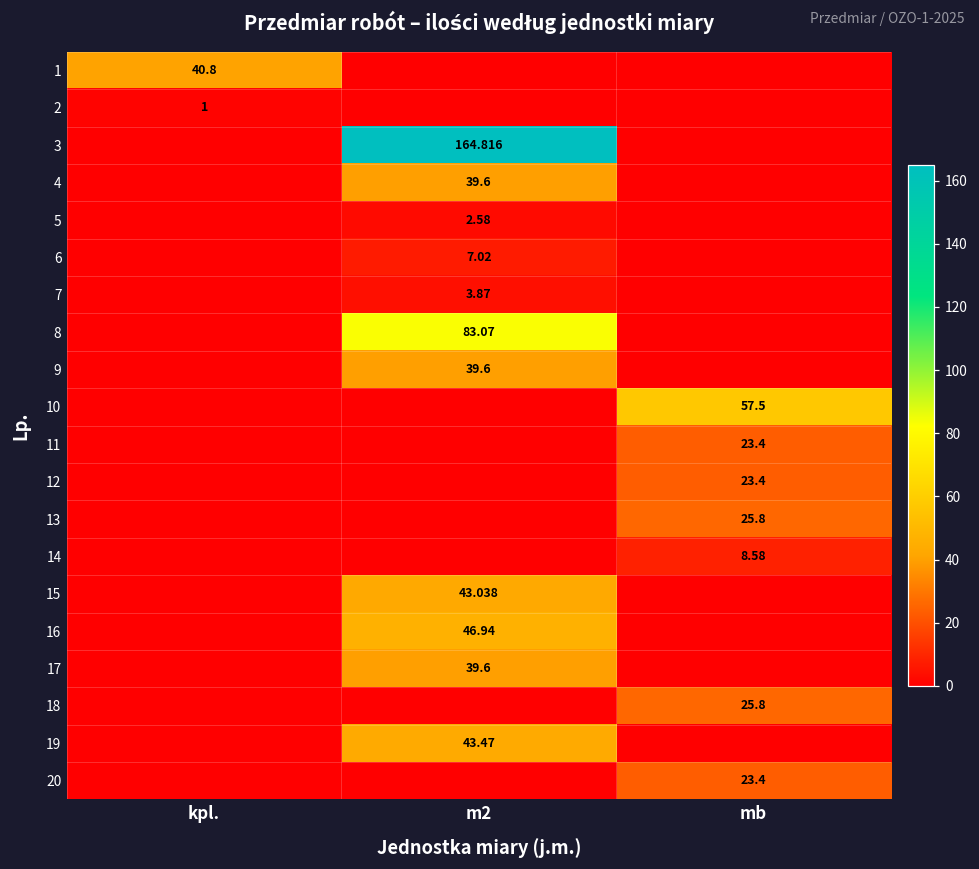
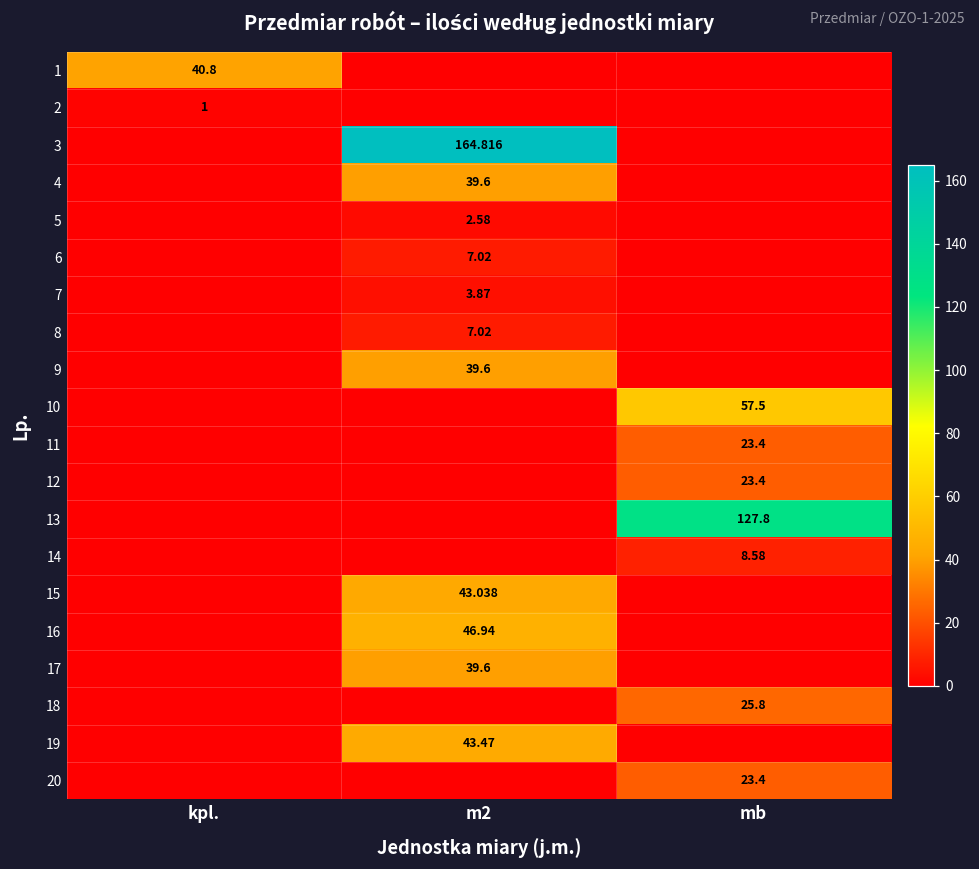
8, m2: 83.07 -> 7.02
13, mb: 25.8 -> 127.8
